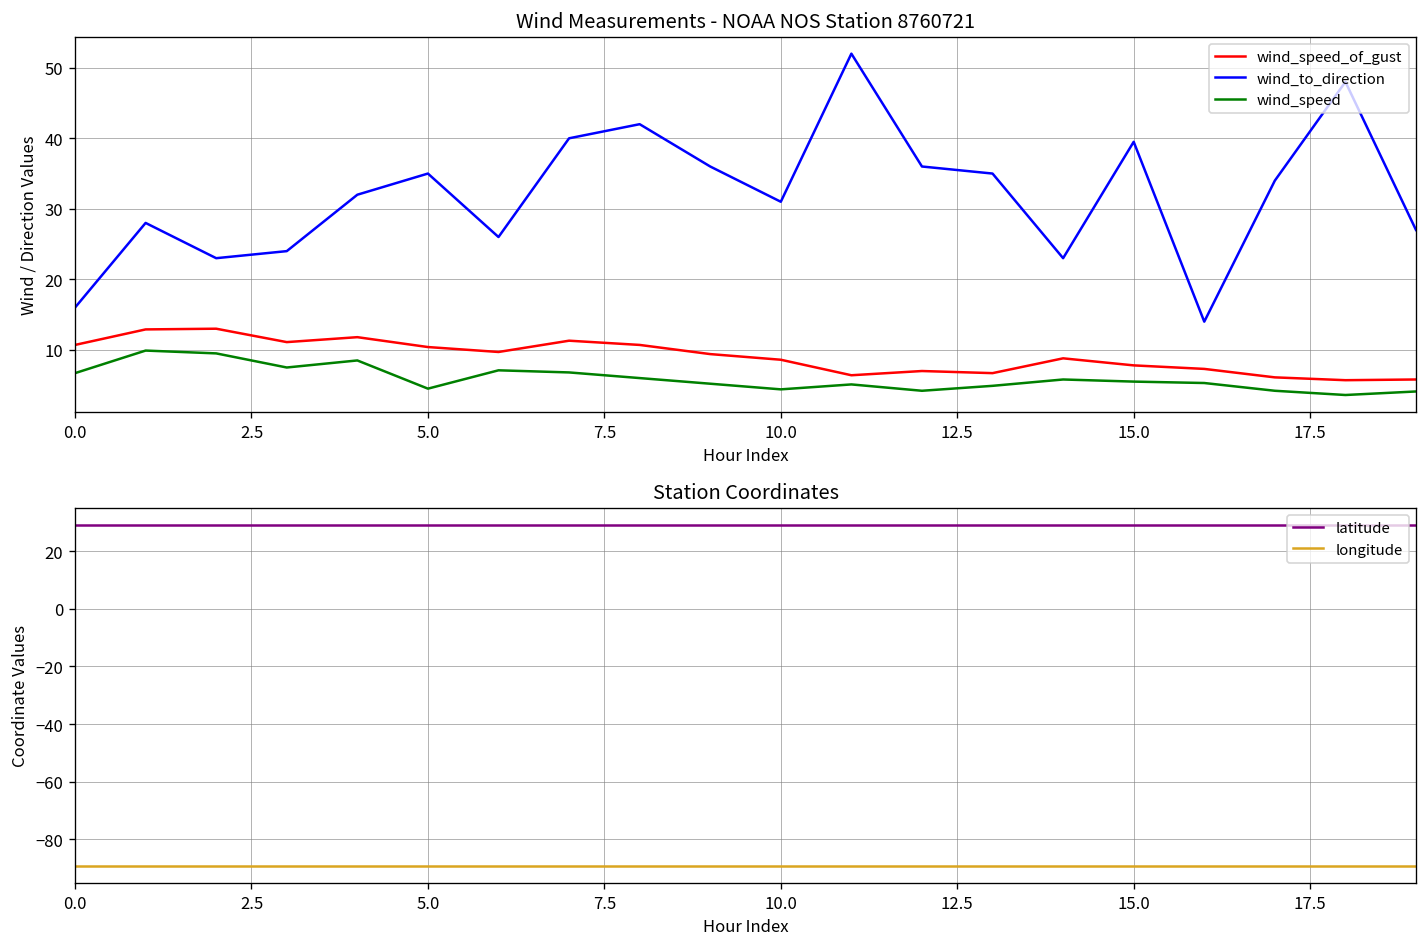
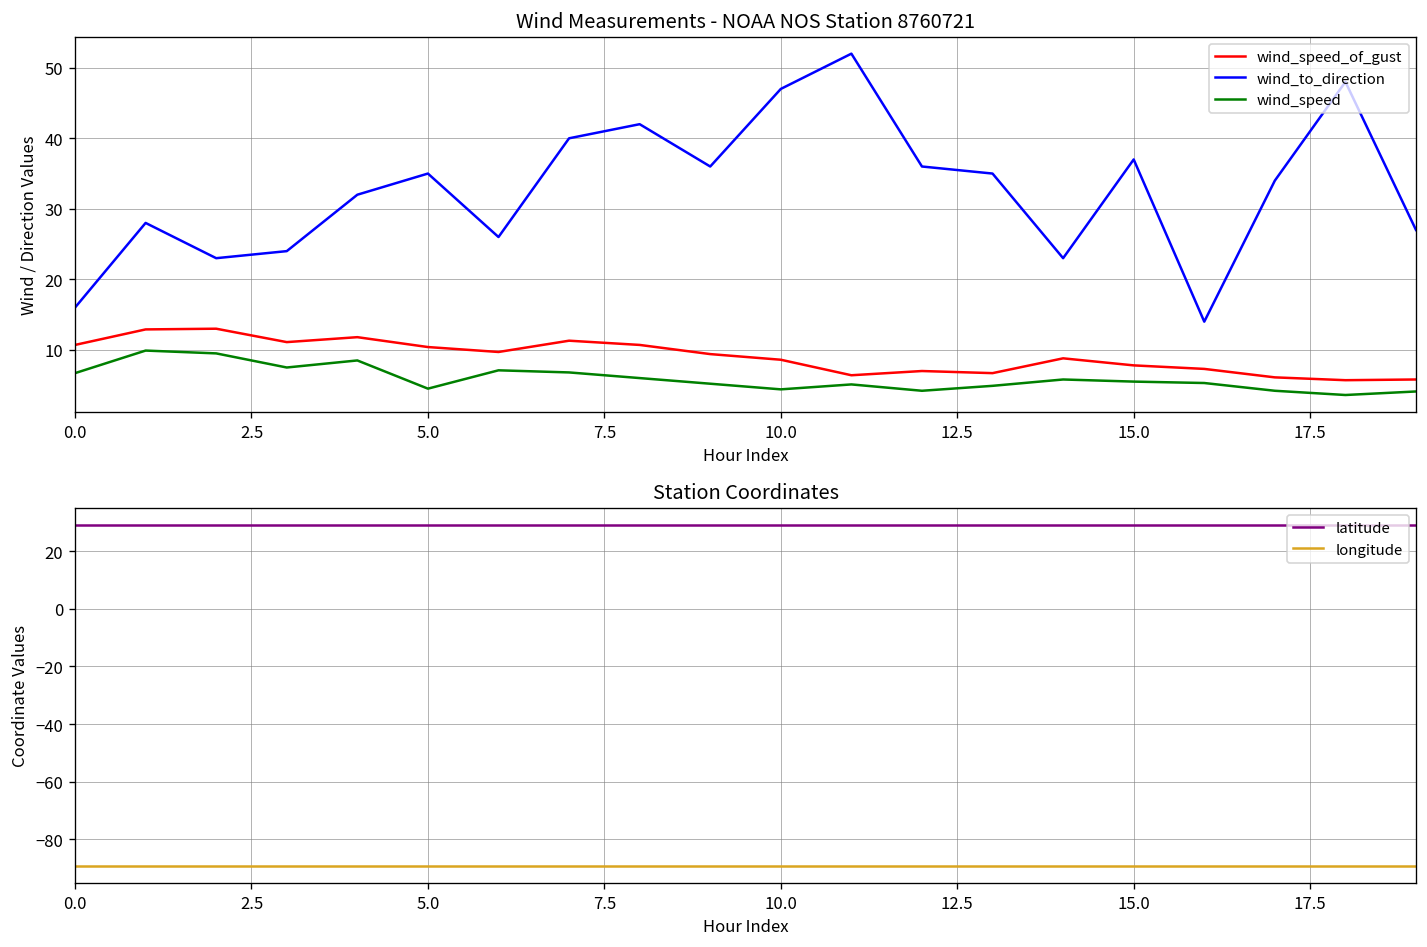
Wind Measurements - NOAA NOS Station 8760721, wind_to_direction, 10.0: 31 -> 47
Wind Measurements - NOAA NOS Station 8760721, wind_to_direction, 15.0: 40 -> 37
